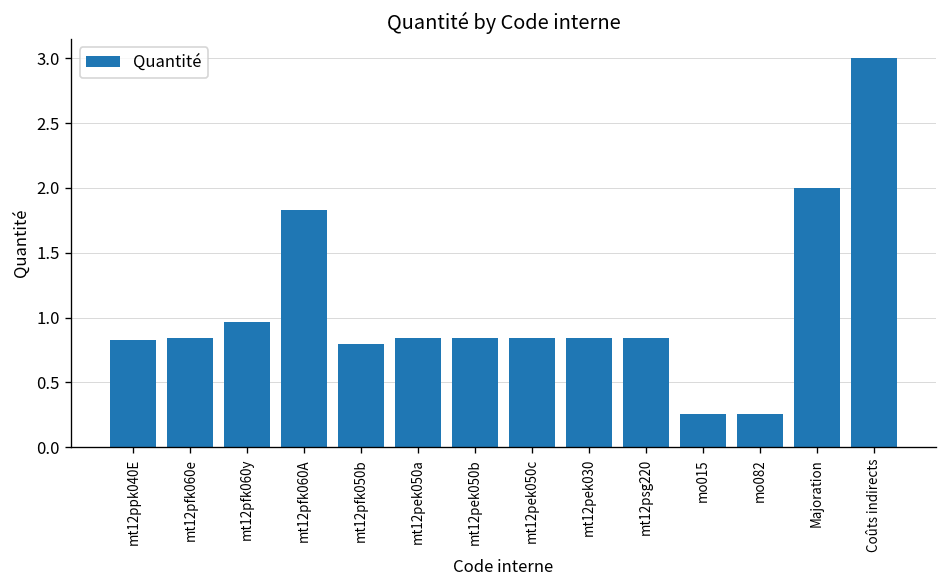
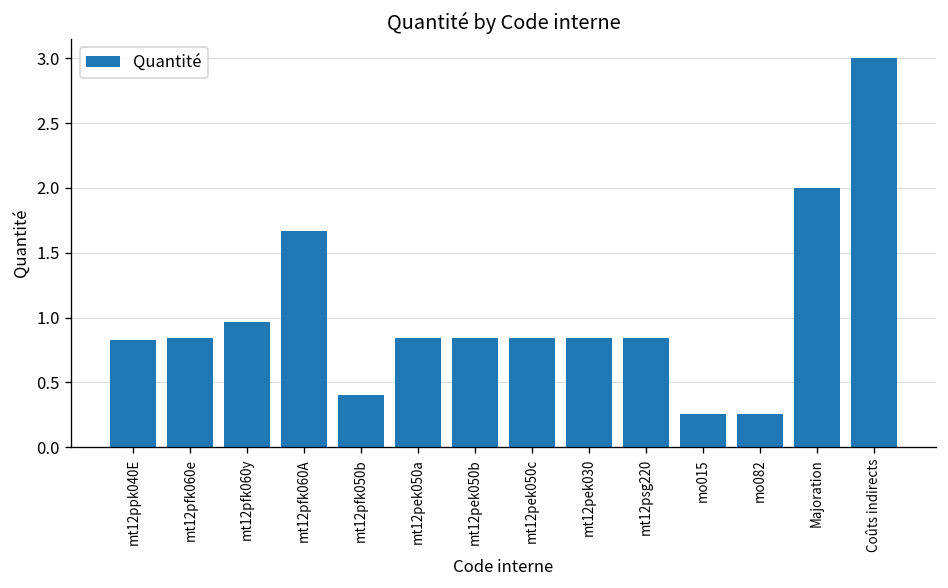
mt12pfk060A: 1.83 -> 1.67
mt12pfk050b: 0.8 -> 0.4
